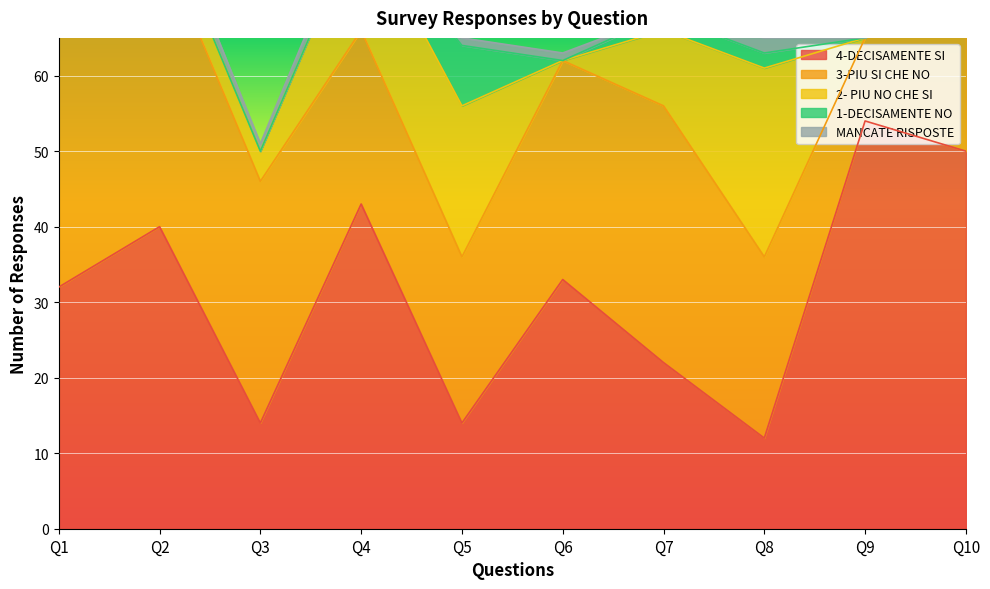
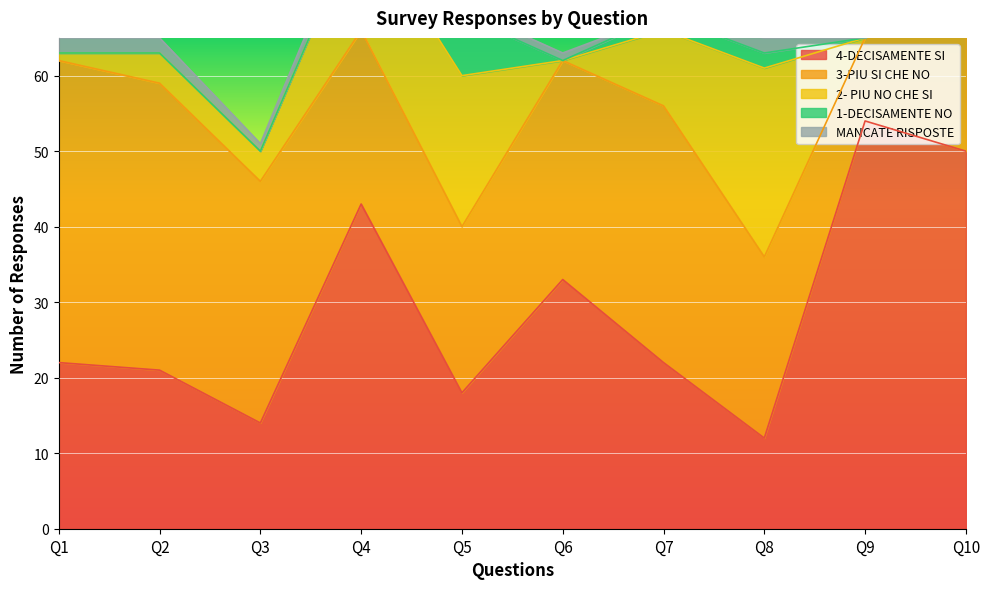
4-DECISAMENTE SI, Q1: 32 -> 22
4-DECISAMENTE SI, Q2: 40 -> 21
4-DECISAMENTE SI, Q5: 14 -> 18
